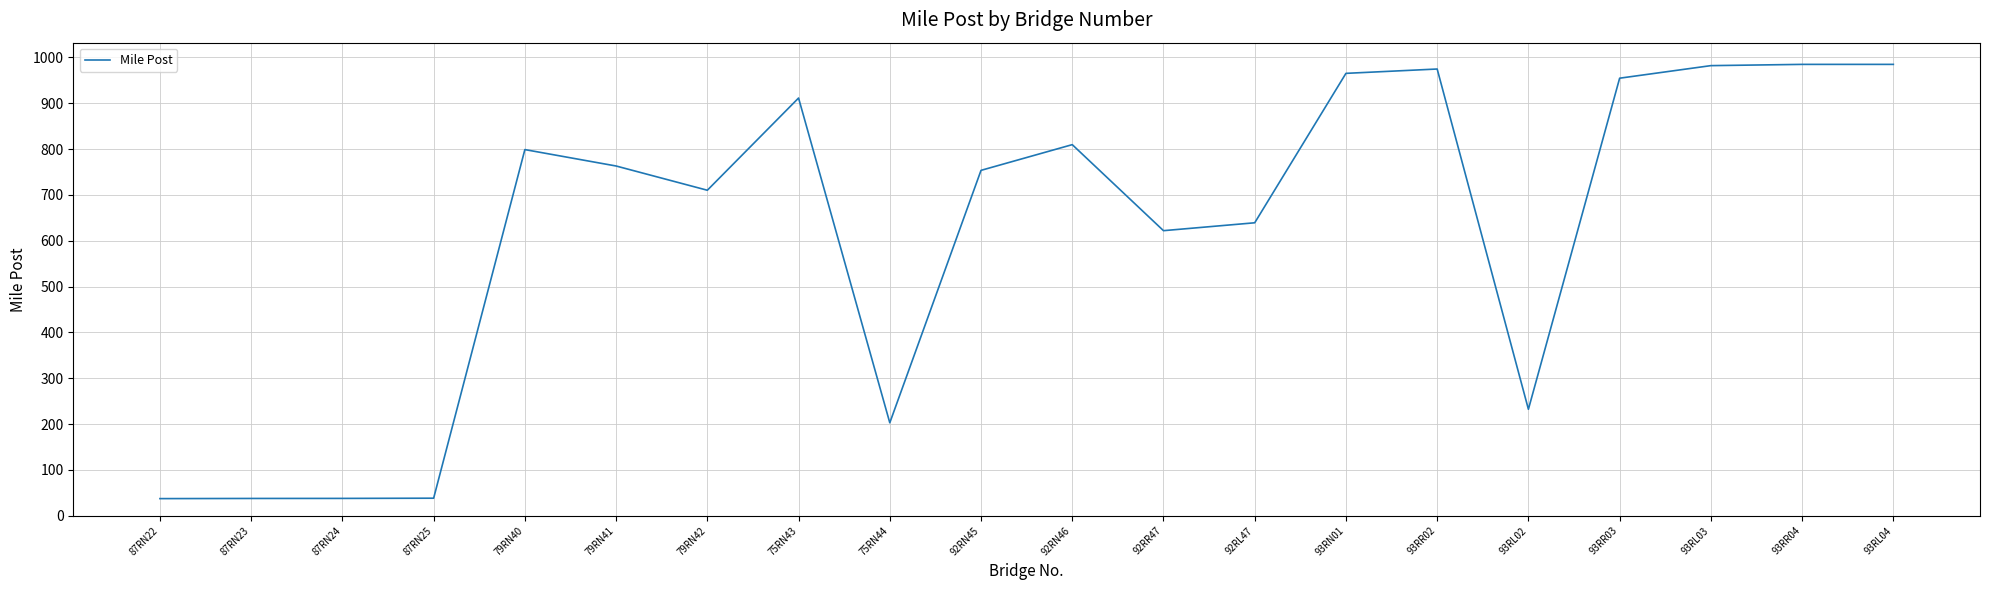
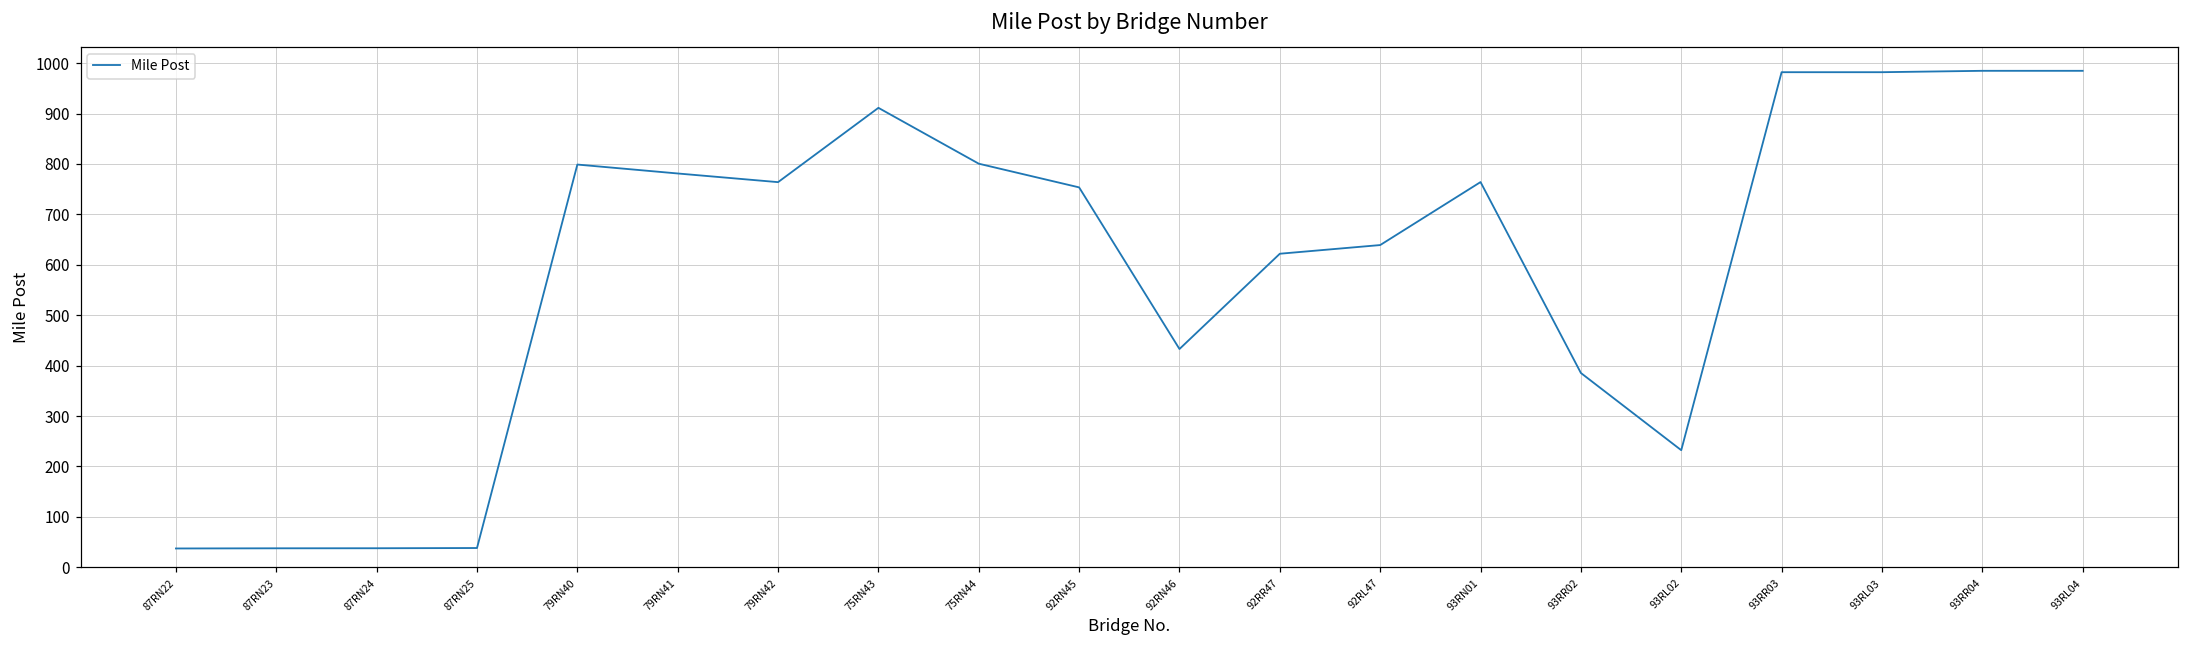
79RN41: 760 -> 780
79RN42: 710 -> 760
75RN44: 200 -> 800
92RN46: 810 -> 430
93RN01: 970 -> 760
93RR02: 970 -> 390
93RR03: 950 -> 980
